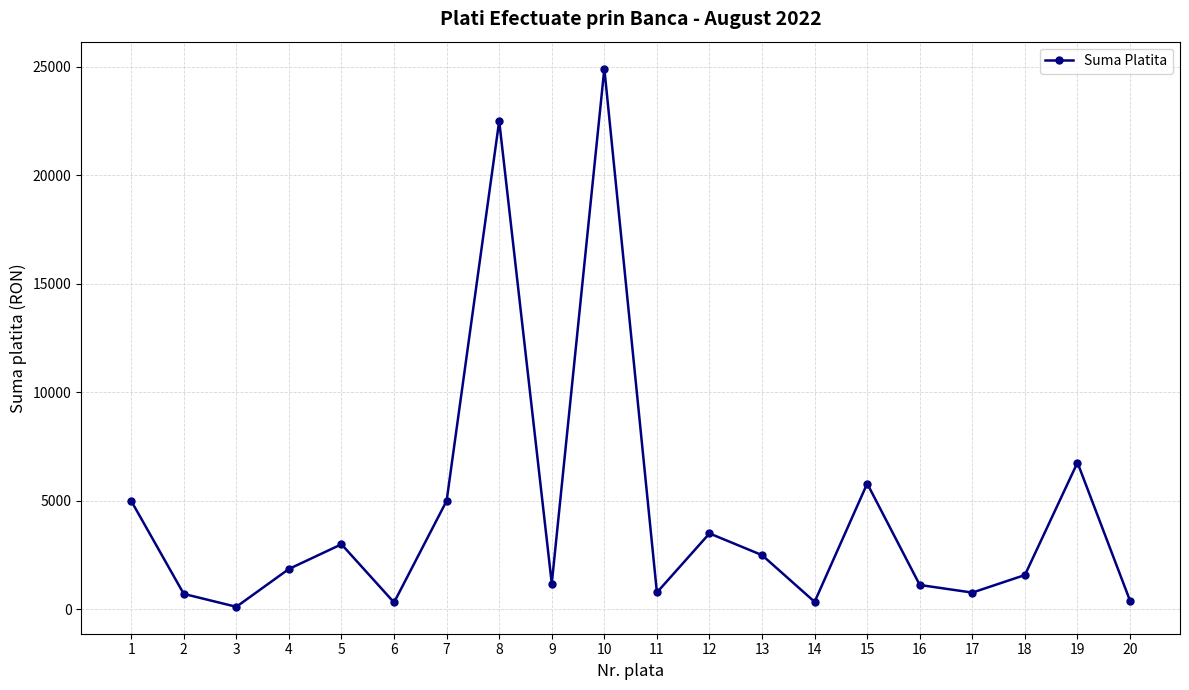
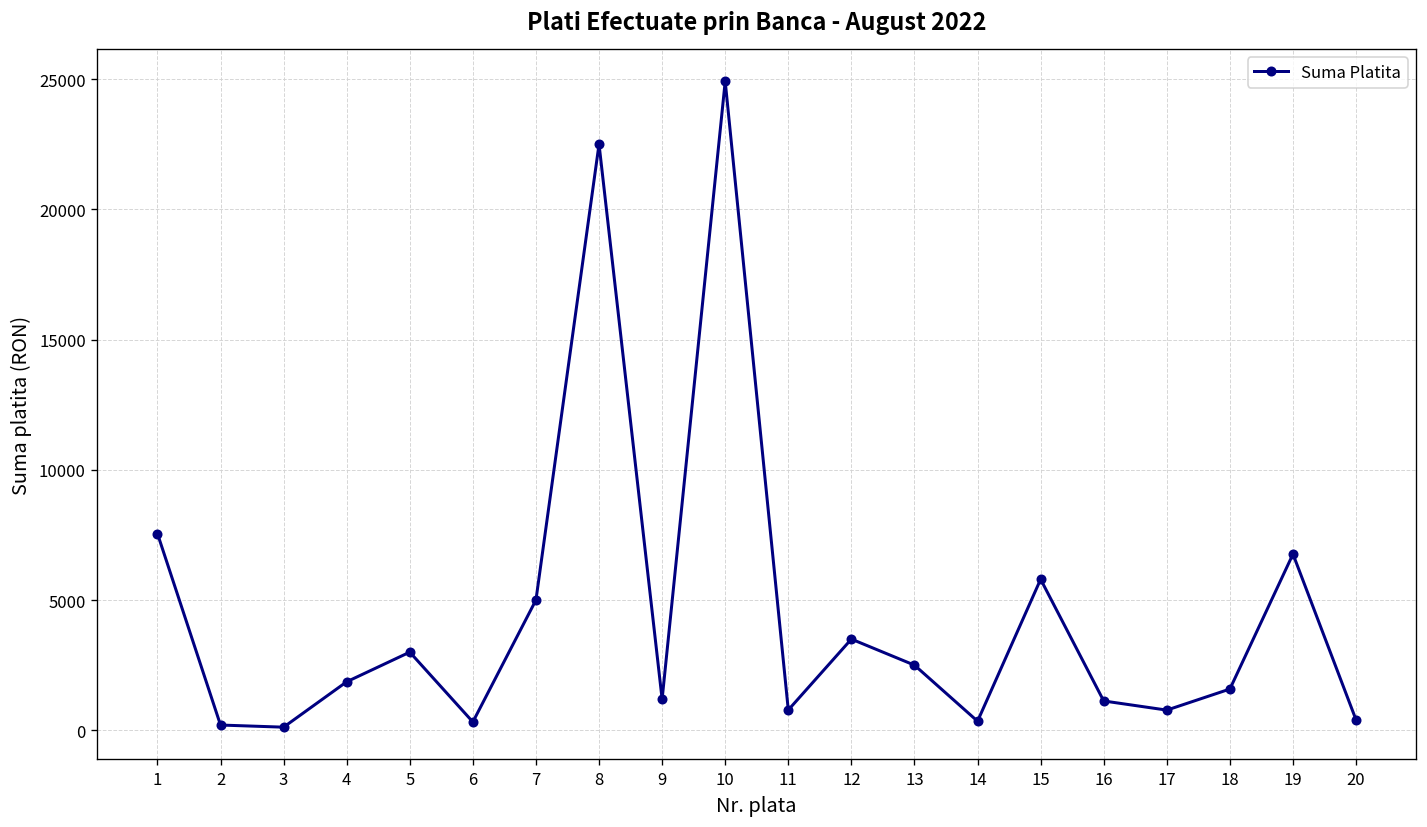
1: 5000 -> 7600
2: 700 -> 200
